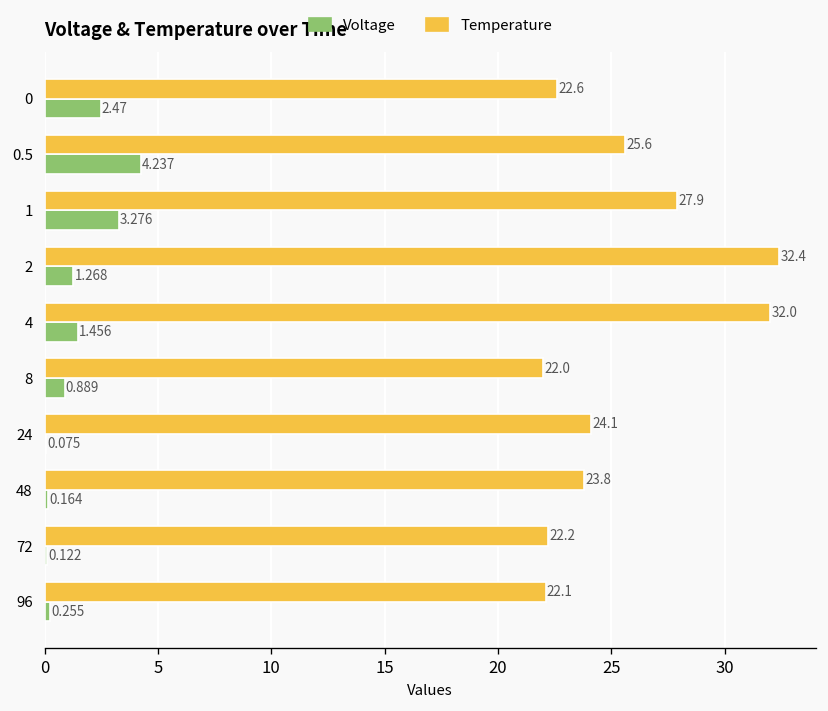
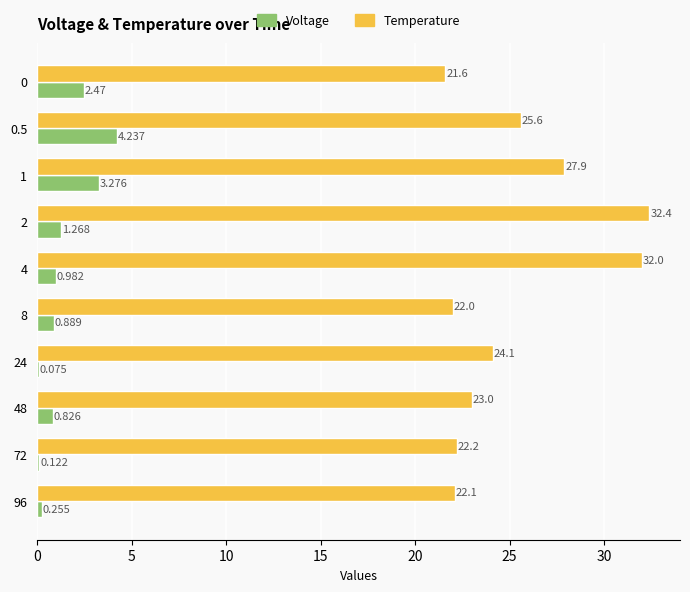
Temperature, 0: 22.6 -> 21.6
Voltage, 4: 1.456 -> 0.982
Temperature, 48: 23.8 -> 23.0
Voltage, 48: 0.164 -> 0.826
